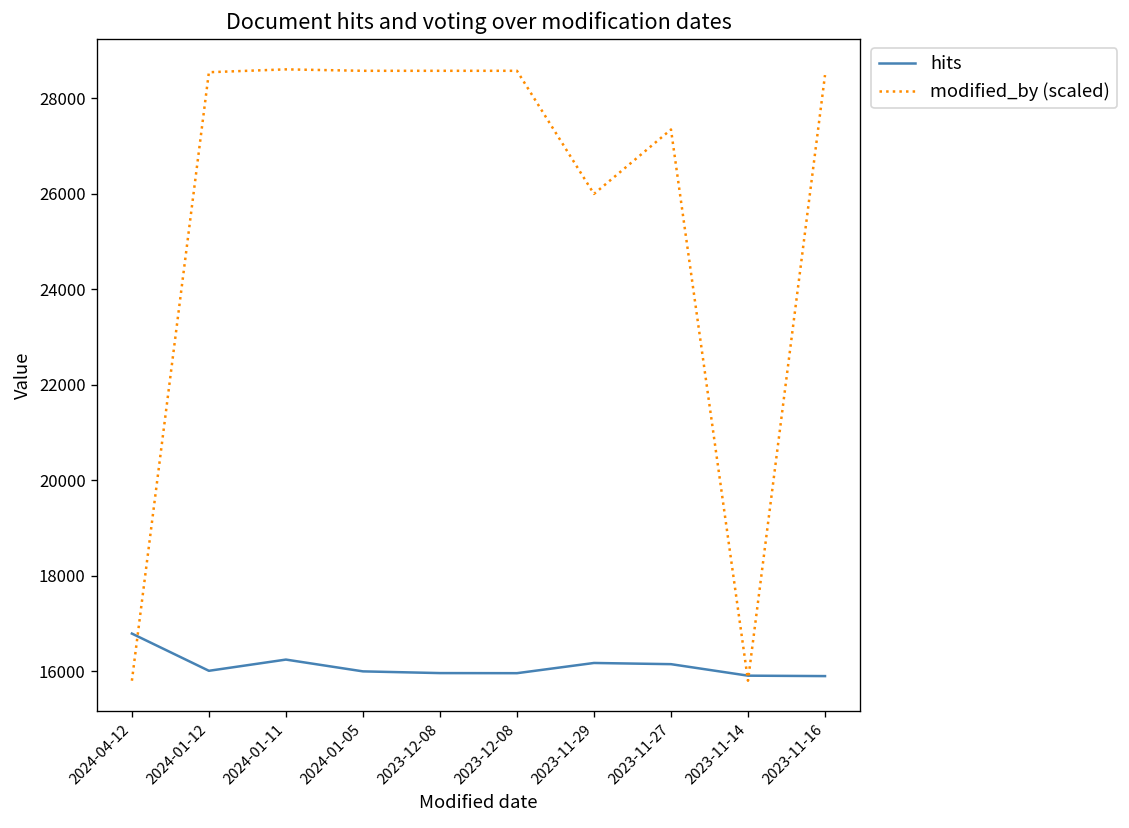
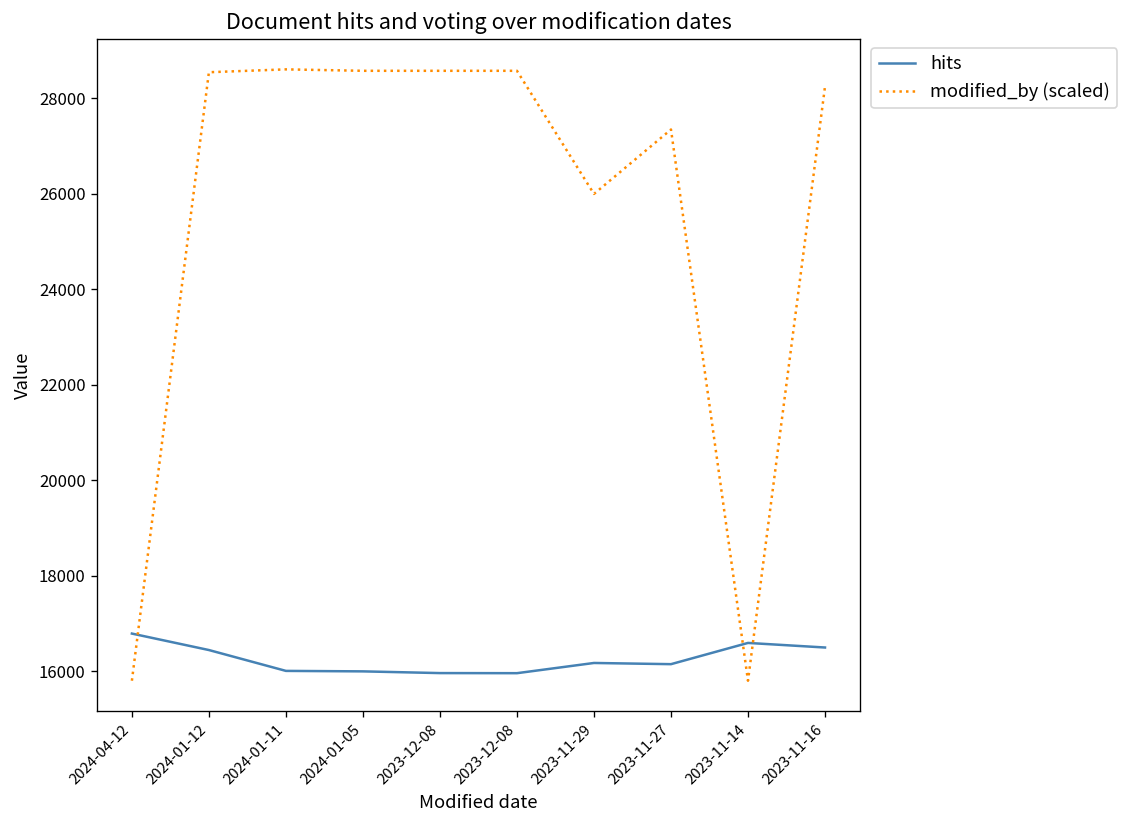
hits, 2024-01-12: 16000 -> 16400
hits, 2024-01-11: 16200 -> 16000
hits, 2023-11-14: 15900 -> 16600
hits, 2023-11-16: 15900 -> 16500
modified_by (scaled), 2023-11-16: 28500 -> 28300
